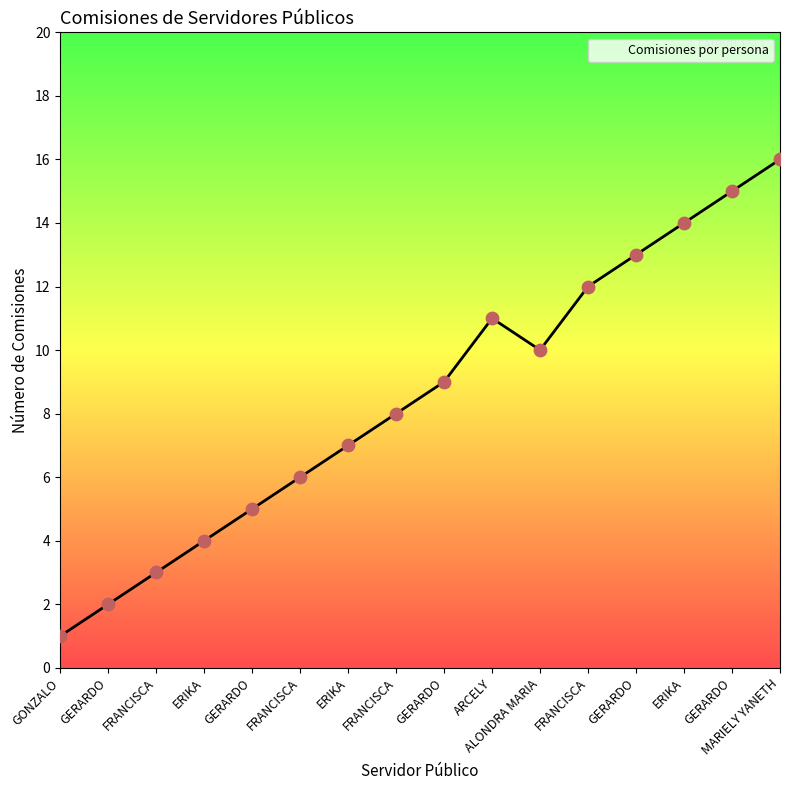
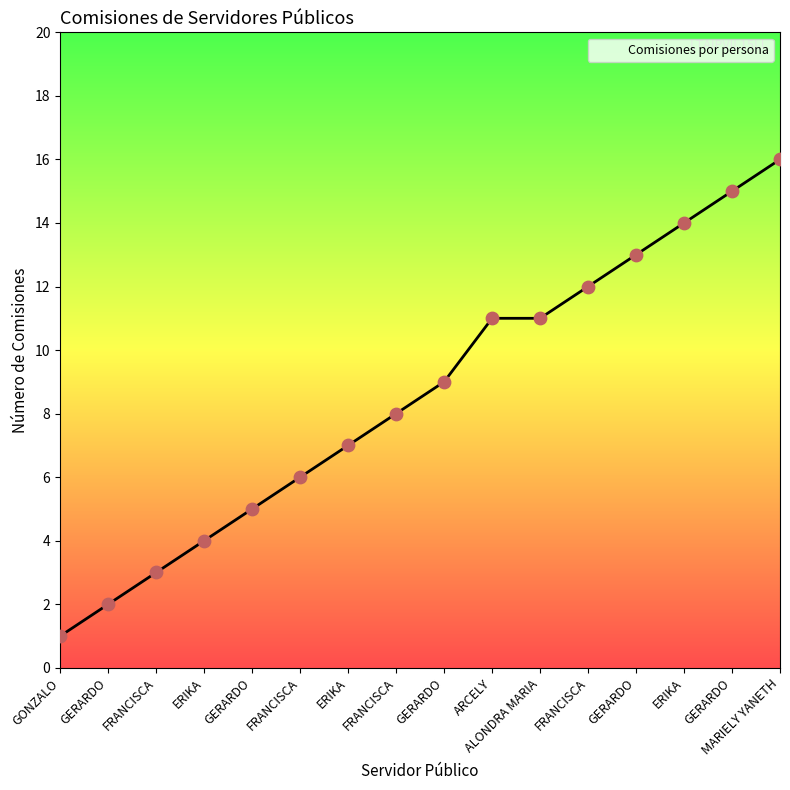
ALONDRA MARIA: 10 -> 11
